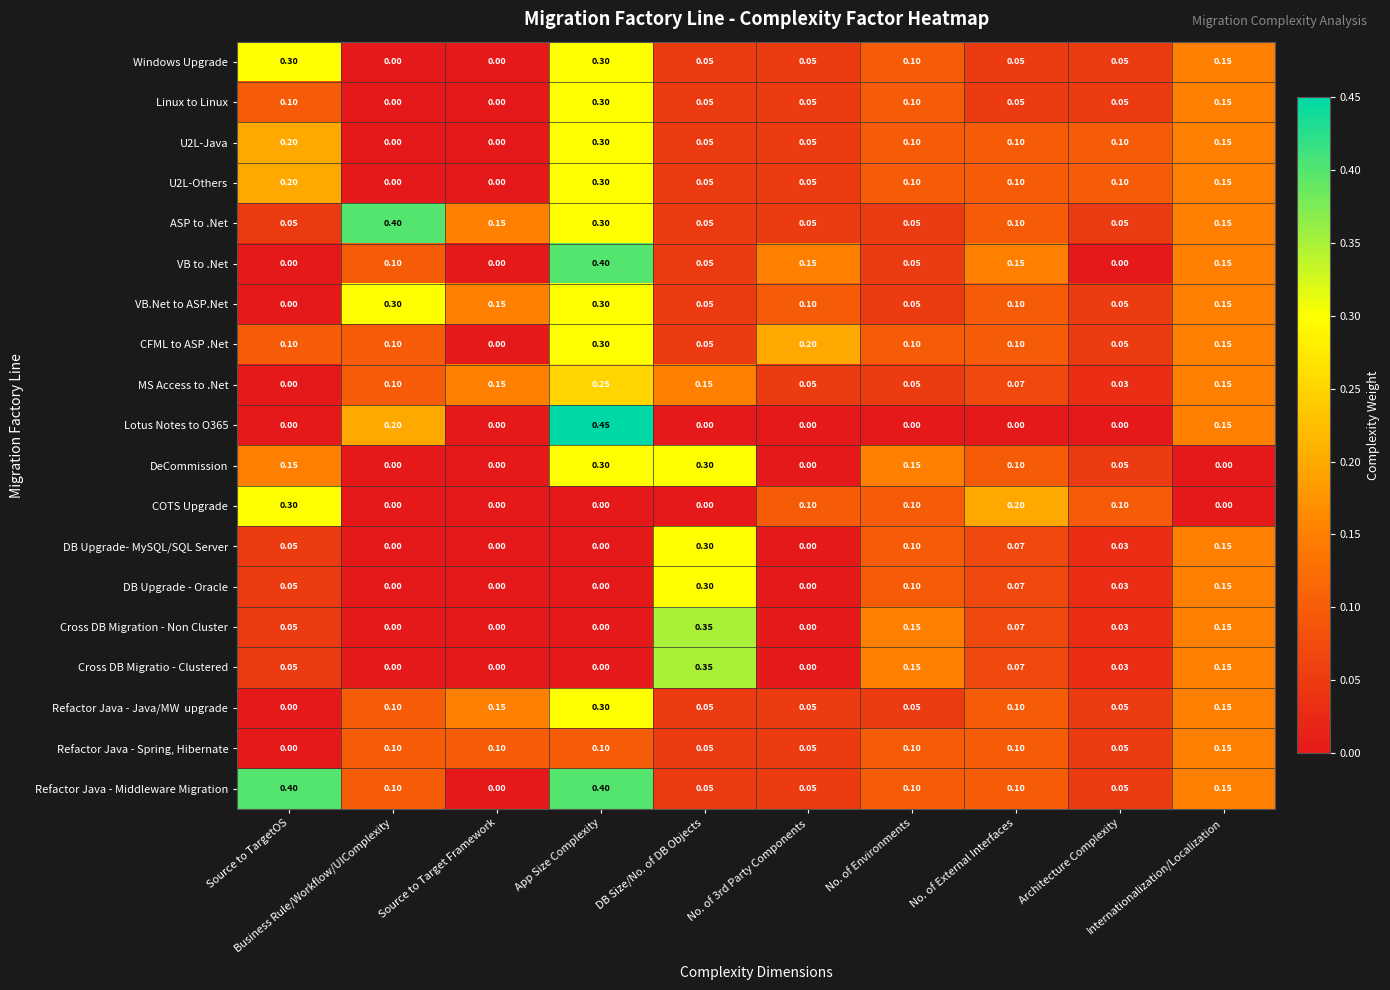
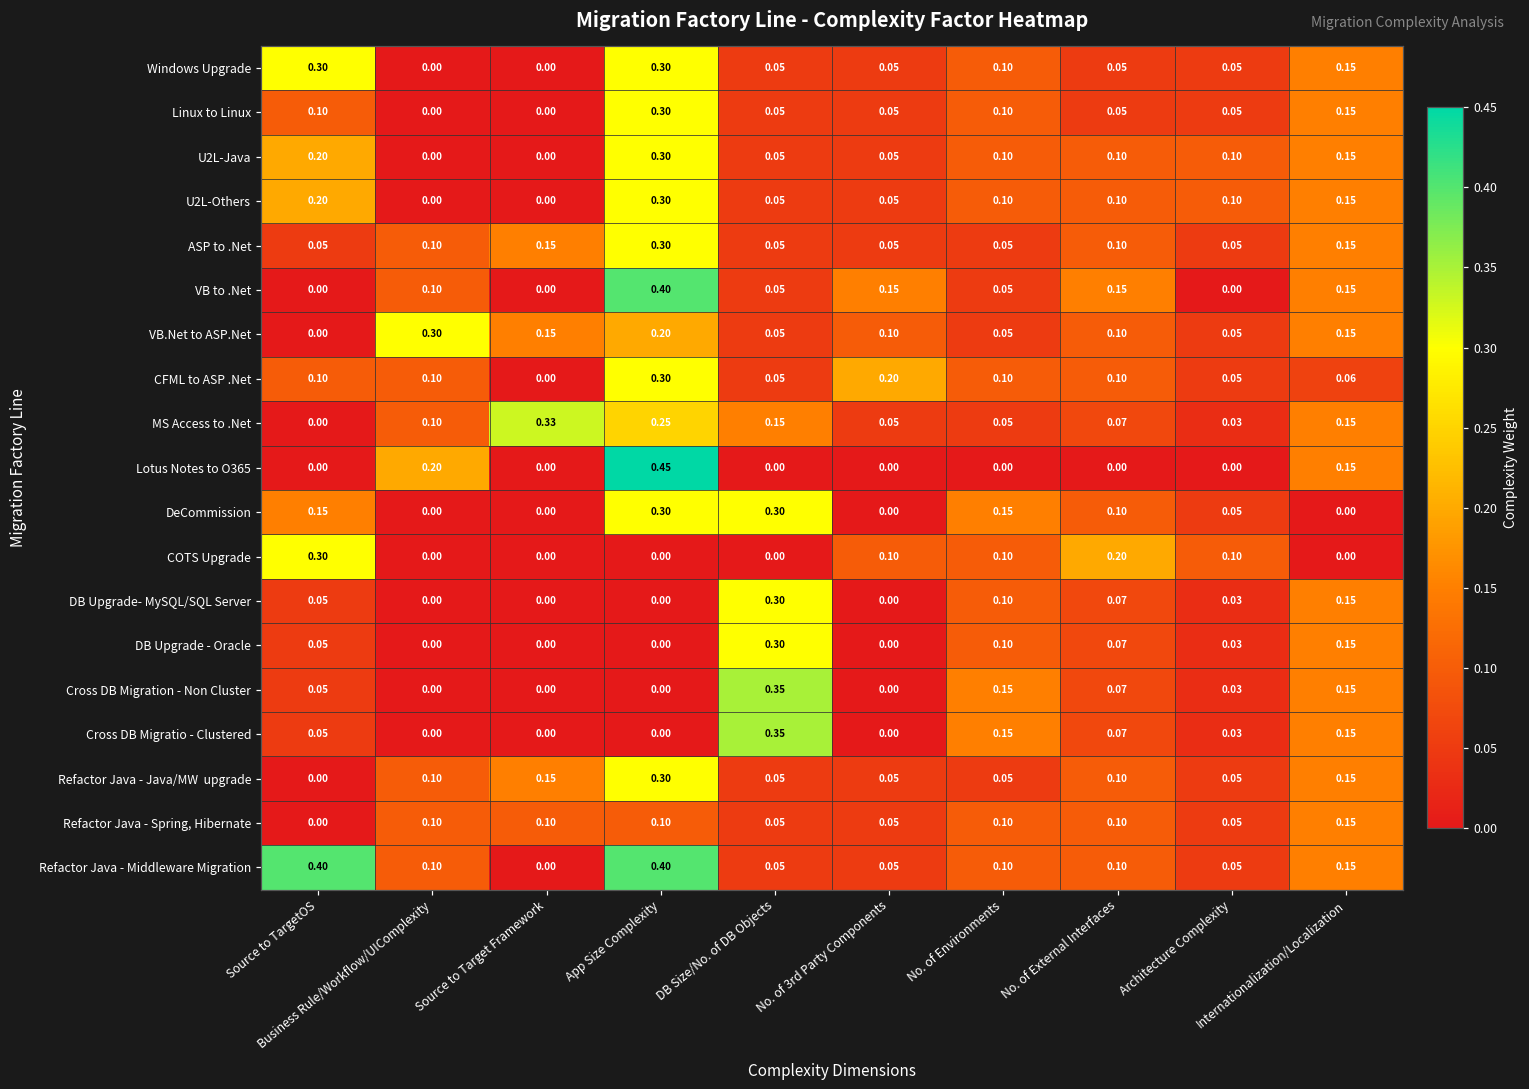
ASP to .Net, Business Rule/Workflow/UIComplexity: 0.40 -> 0.10
VB.Net to ASP.Net, App Size Complexity: 0.30 -> 0.20
CFML to ASP .Net, Internationalization/Localization: 0.15 -> 0.06
MS Access to .Net, Source to Target Framework: 0.15 -> 0.33
